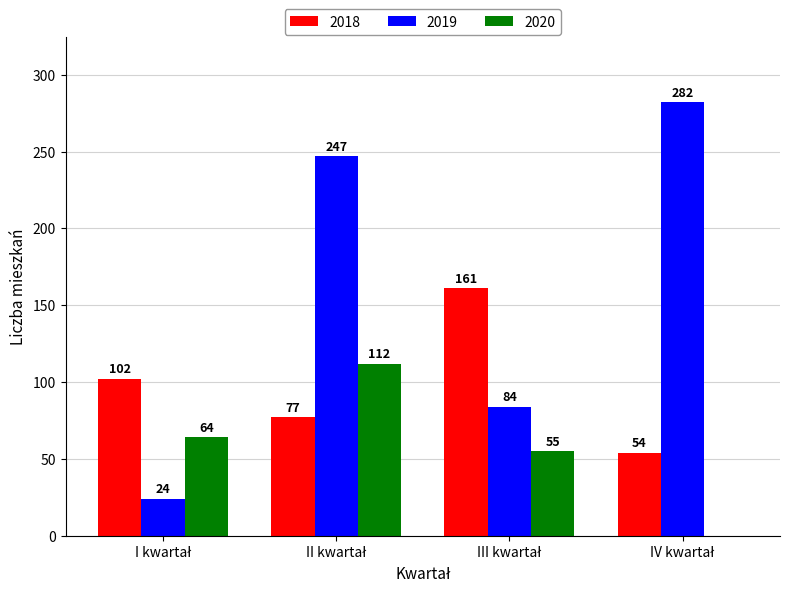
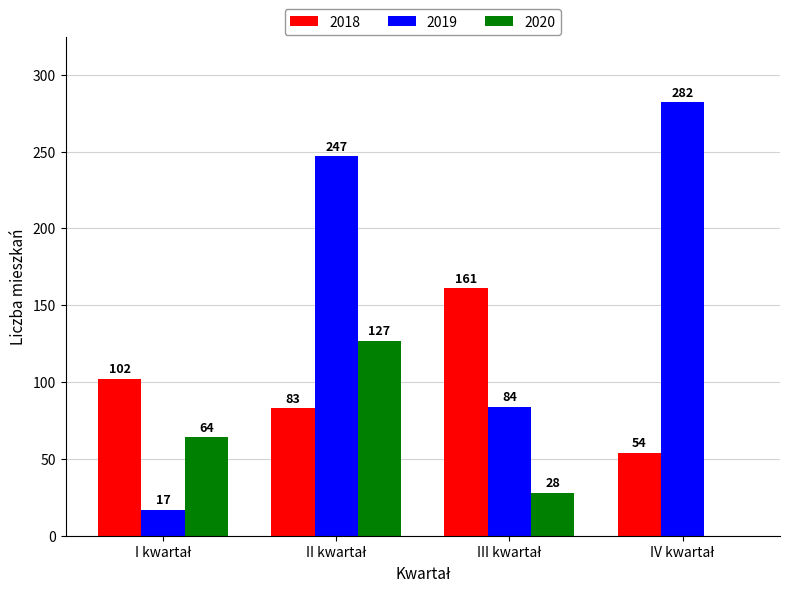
2019, I kwartał: 24 -> 17
2018, II kwartał: 77 -> 83
2020, II kwartał: 112 -> 127
2020, III kwartał: 55 -> 28
